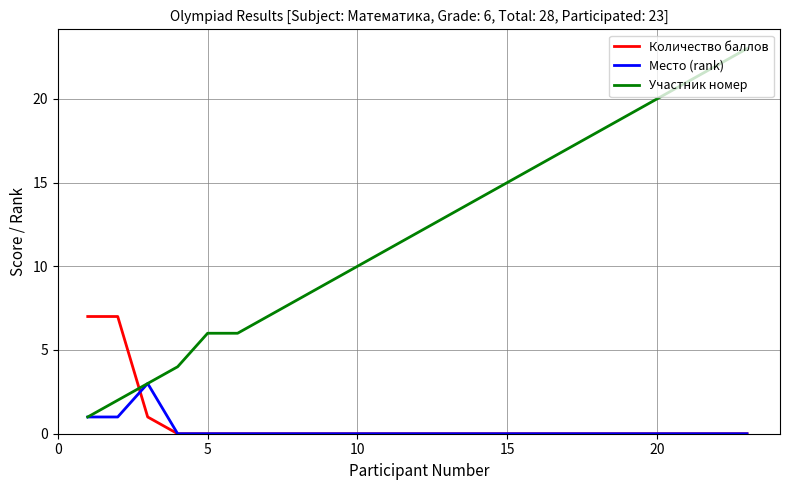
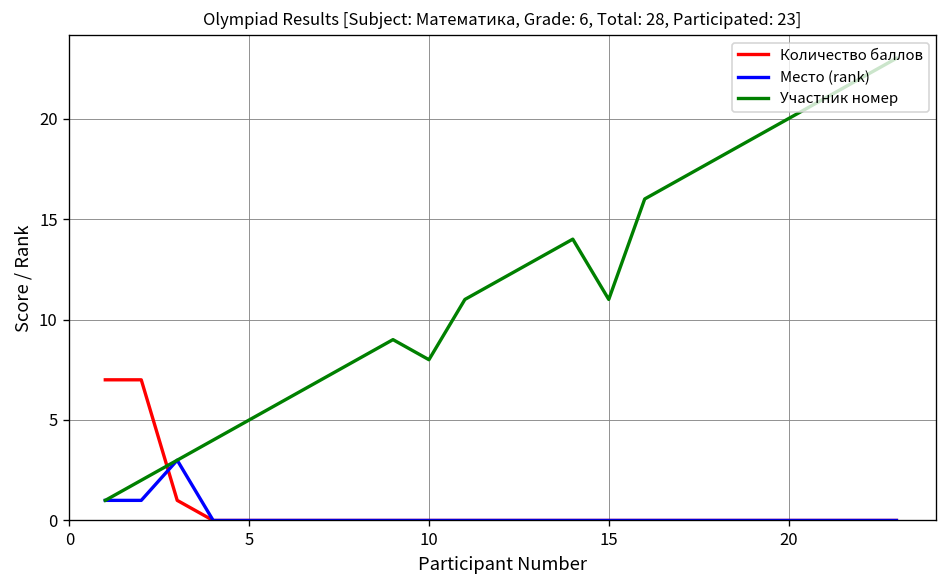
Участник номер, 5: 6 -> 5
Участник номер, 10: 10 -> 8
Участник номер, 15: 15 -> 11
